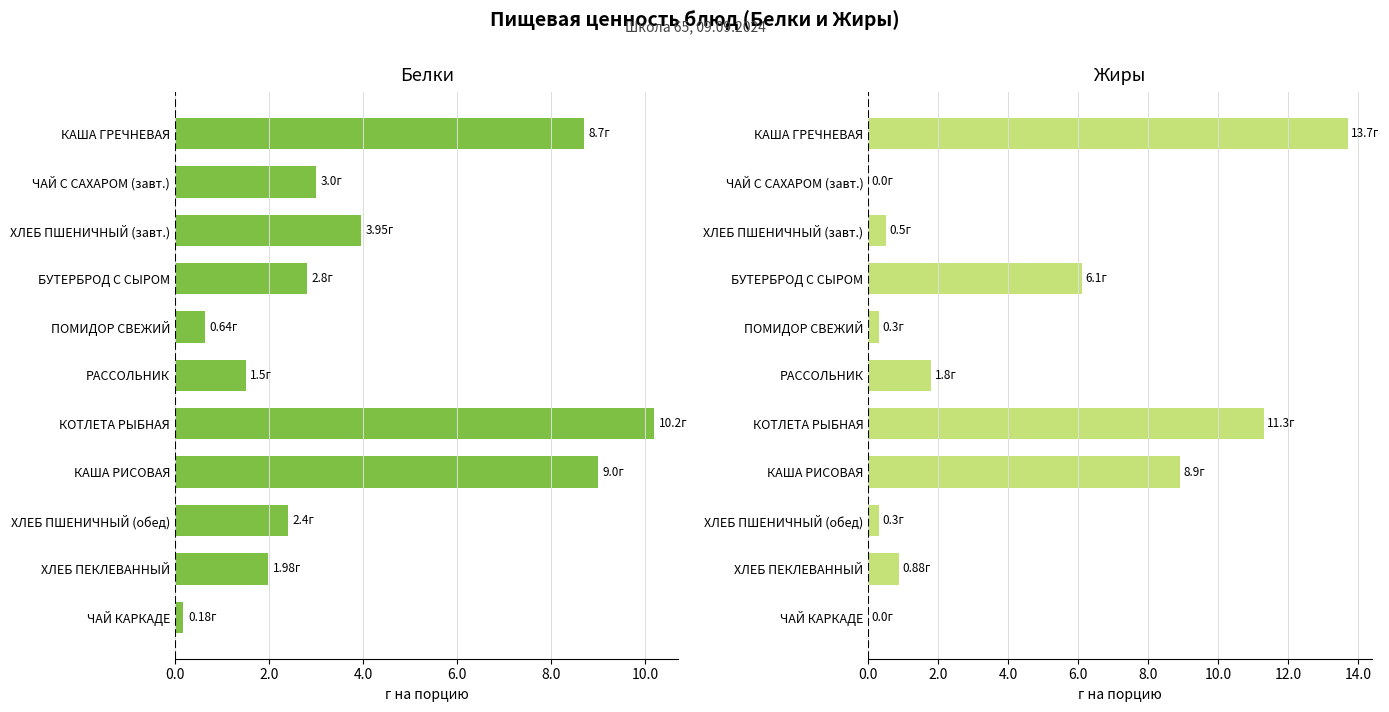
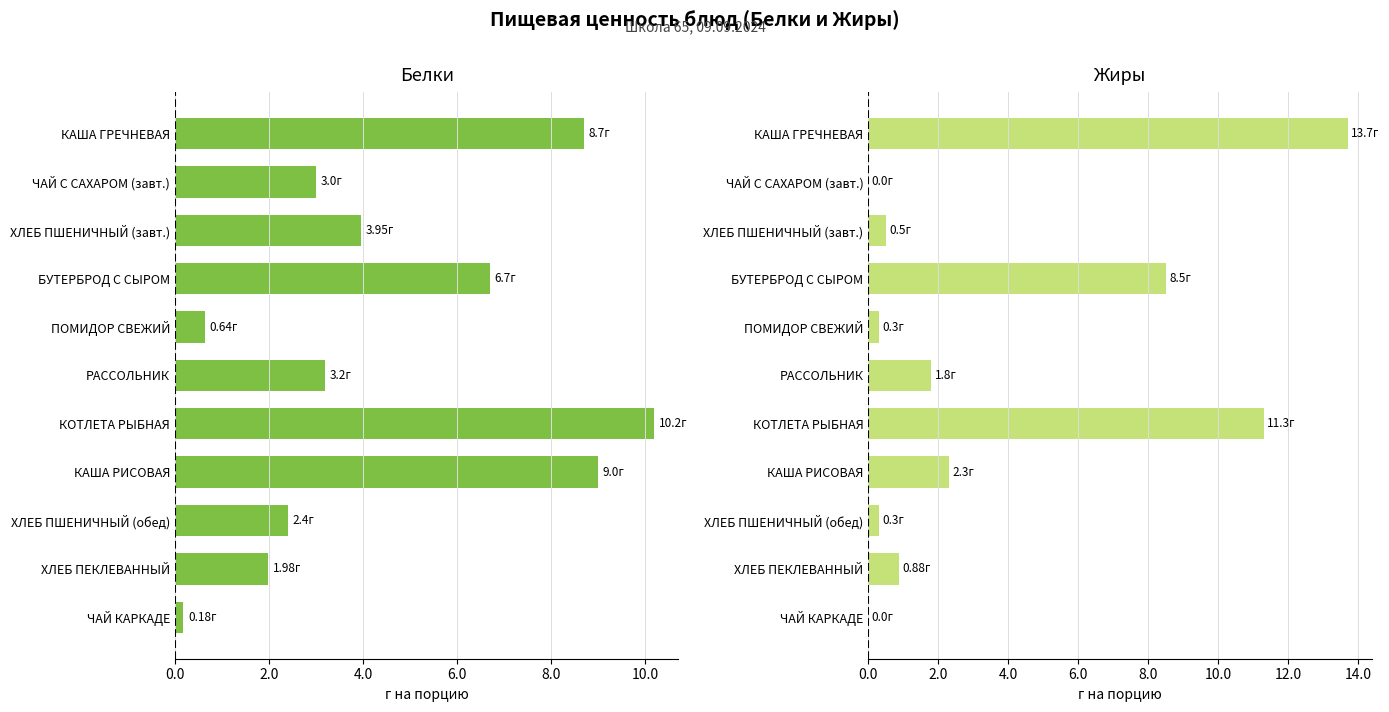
Белки, БУТЕРБРОД С СЫРОМ: 2.8г -> 6.7г
Белки, РАССОЛЬНИК: 1.5г -> 3.2г
Жиры, БУТЕРБРОД С СЫРОМ: 6.1г -> 8.5г
Жиры, КАША РИСОВАЯ: 8.9г -> 2.3г
